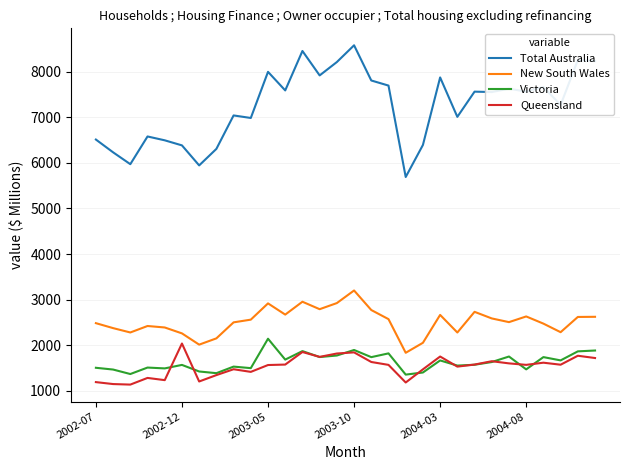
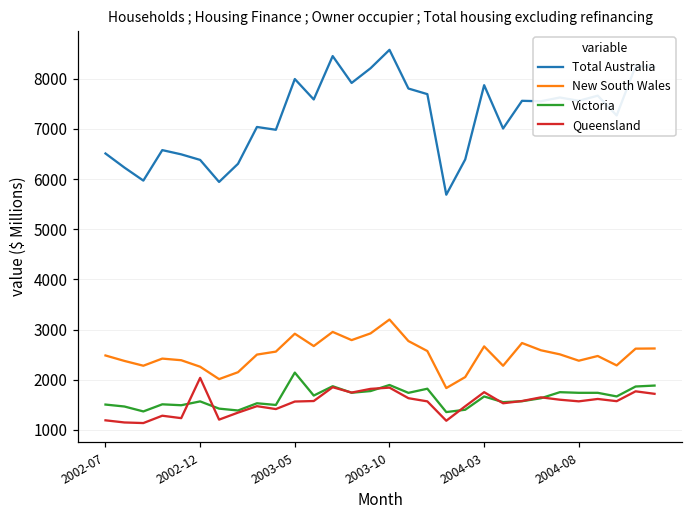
New South Wales, 2004-08: 2600 -> 2400
Victoria, 2004-08: 1500 -> 1700
